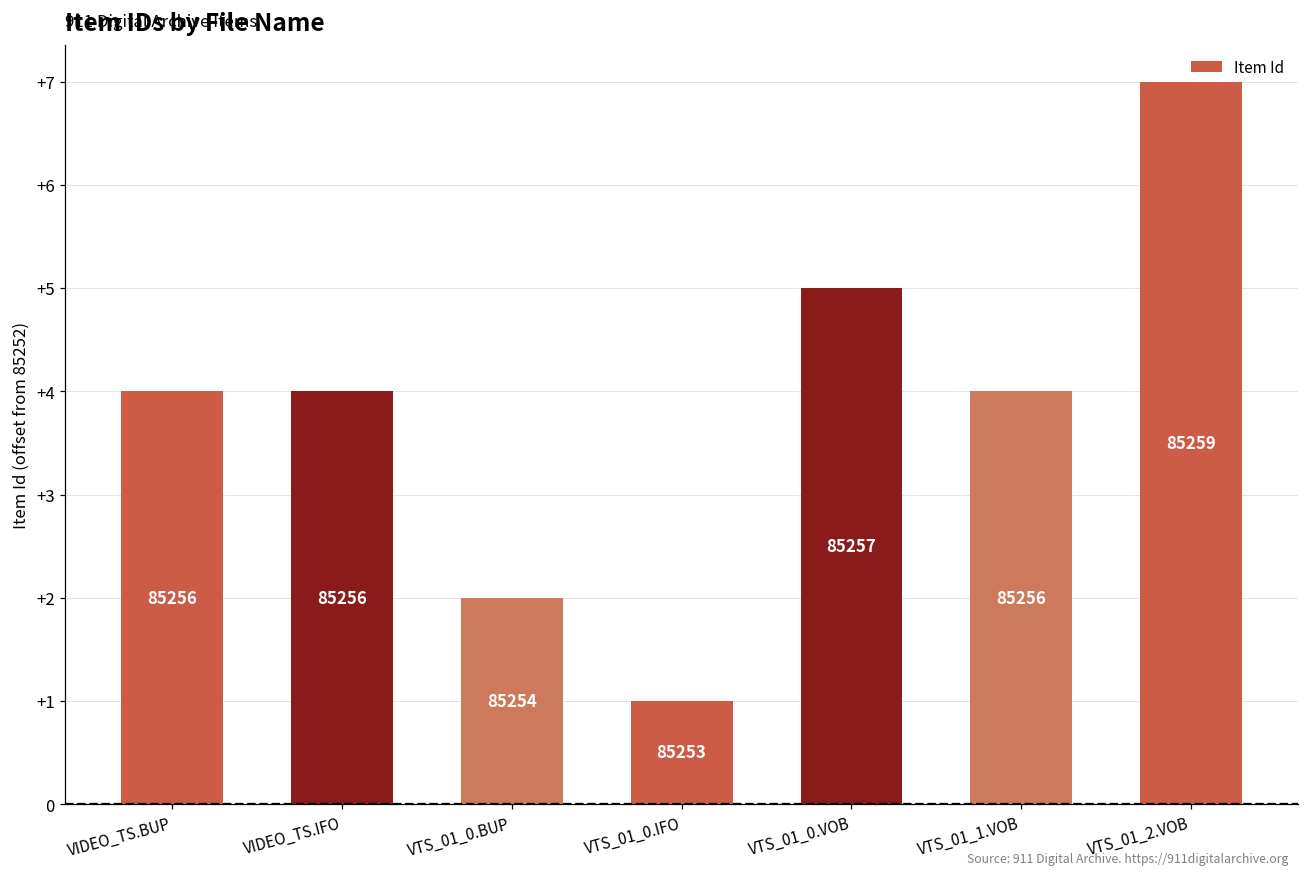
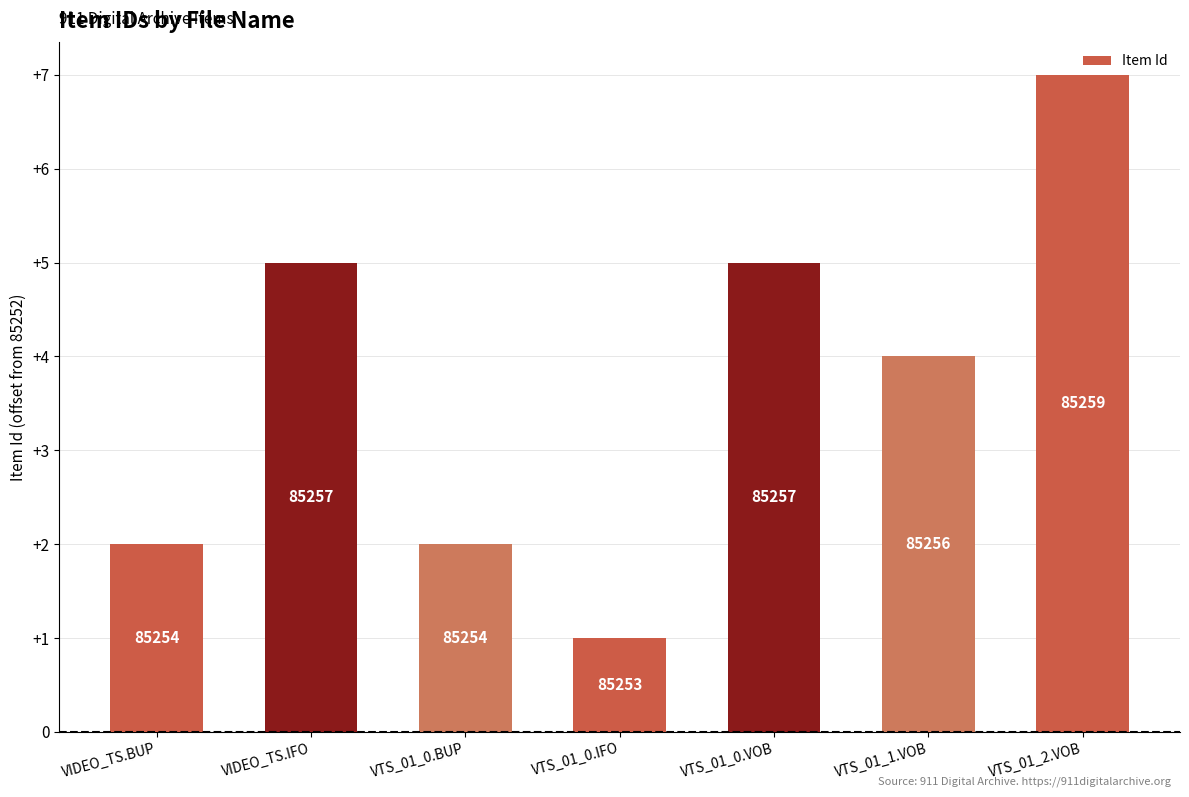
VIDEO_TS.BUP: 85256 -> 85254
VIDEO_TS.IFO: 85256 -> 85257
